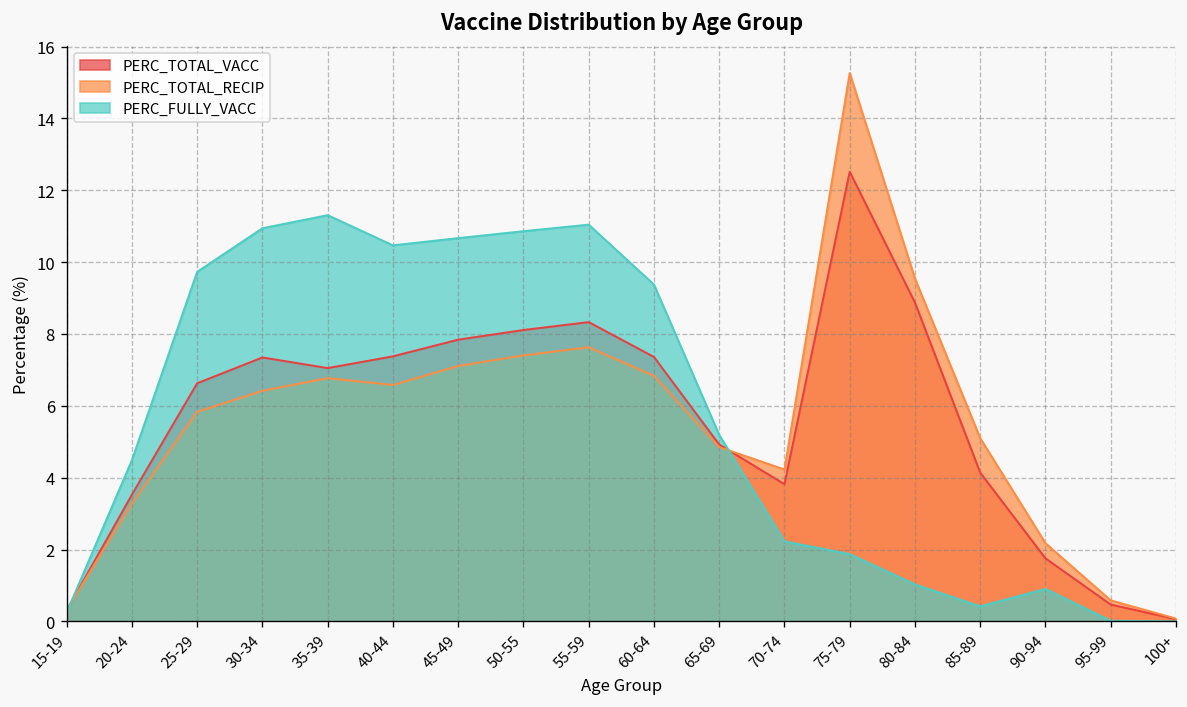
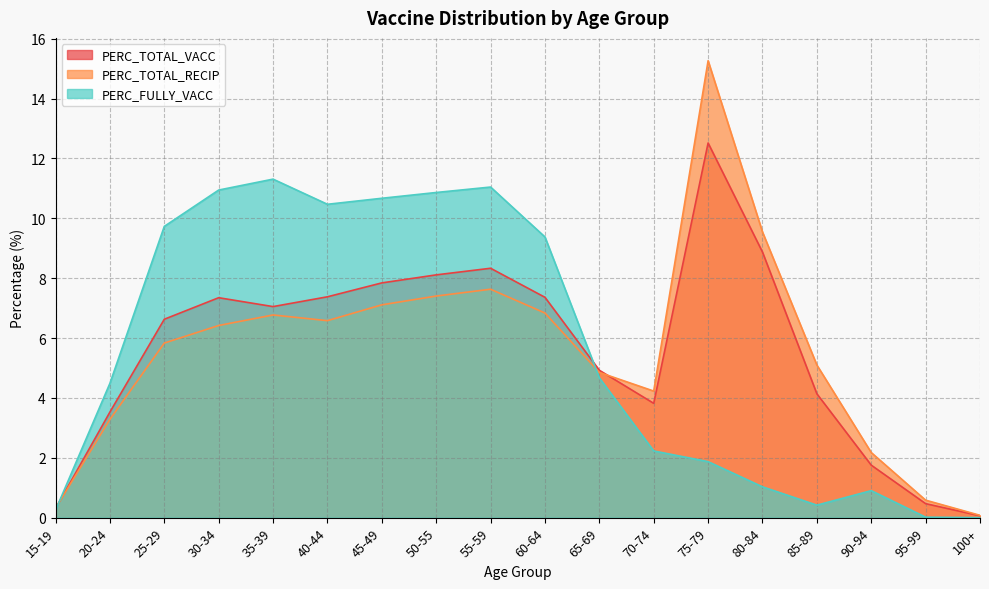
PERC_FULLY_VACC, 65-69: 5.2 -> 4.7
